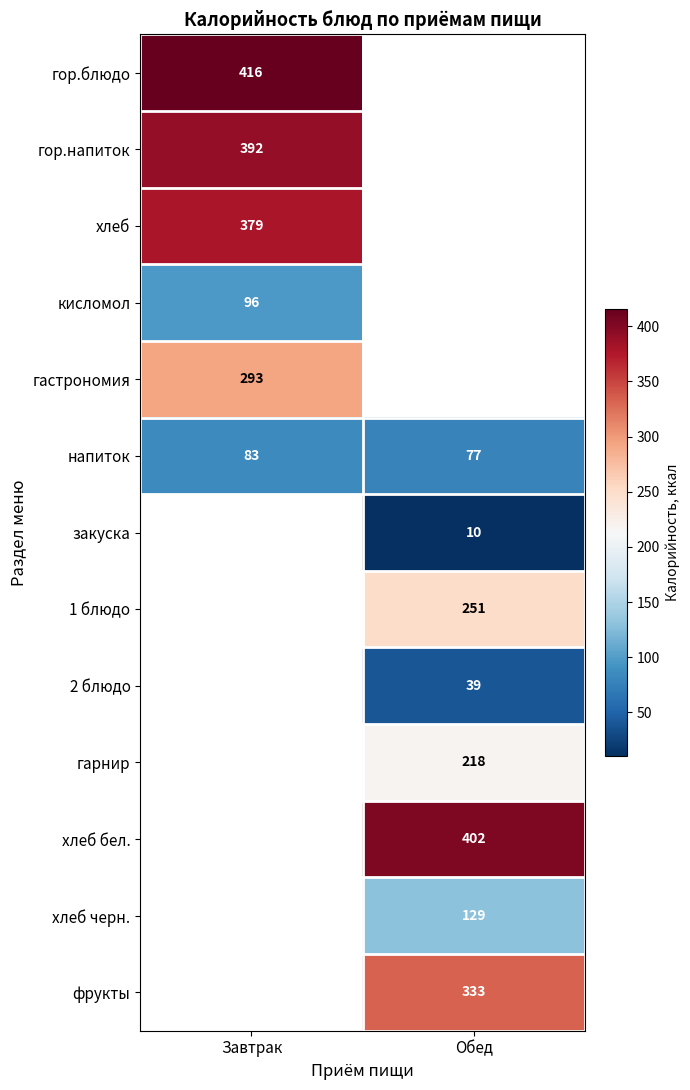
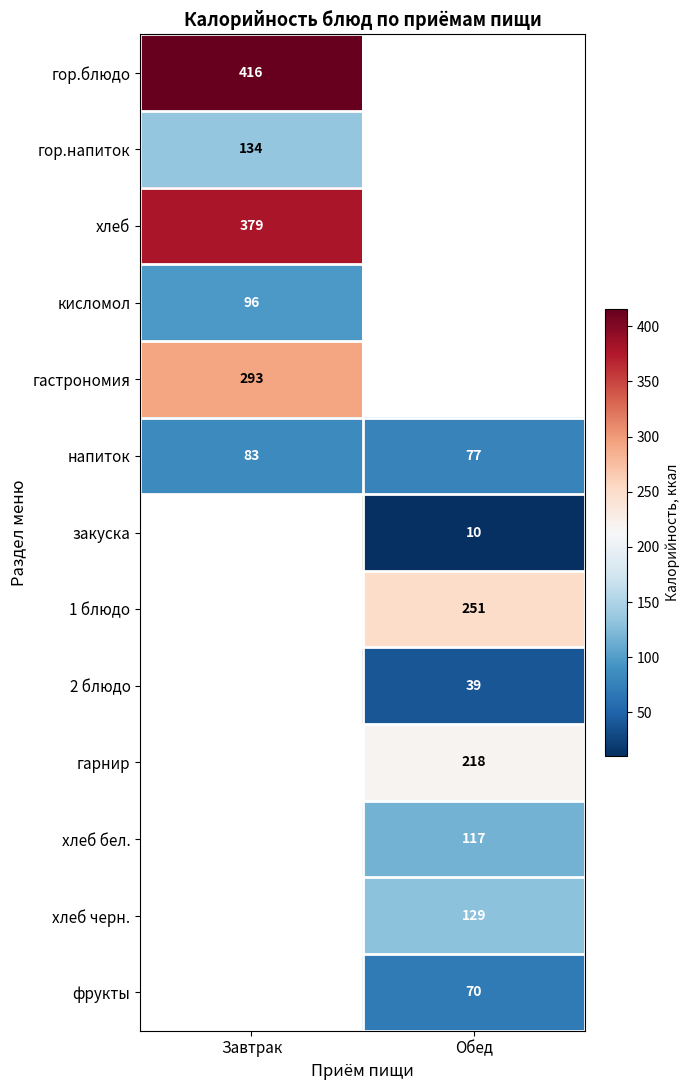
гор.напиток, Завтрак: 392 -> 134
хлеб бел., Обед: 402 -> 117
фрукты, Обед: 333 -> 70
